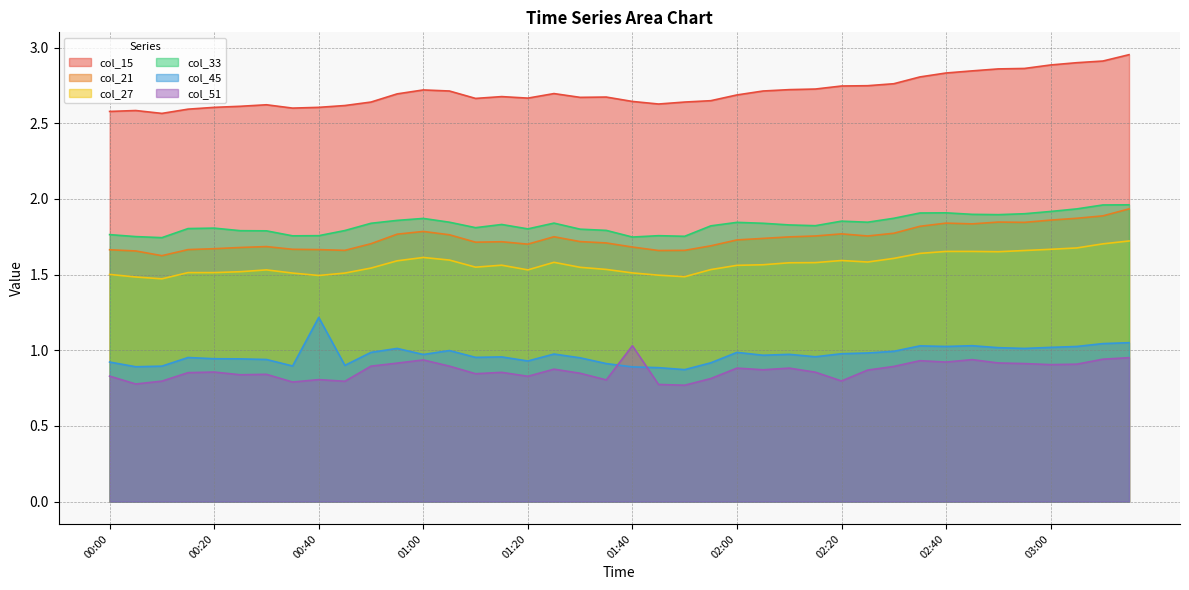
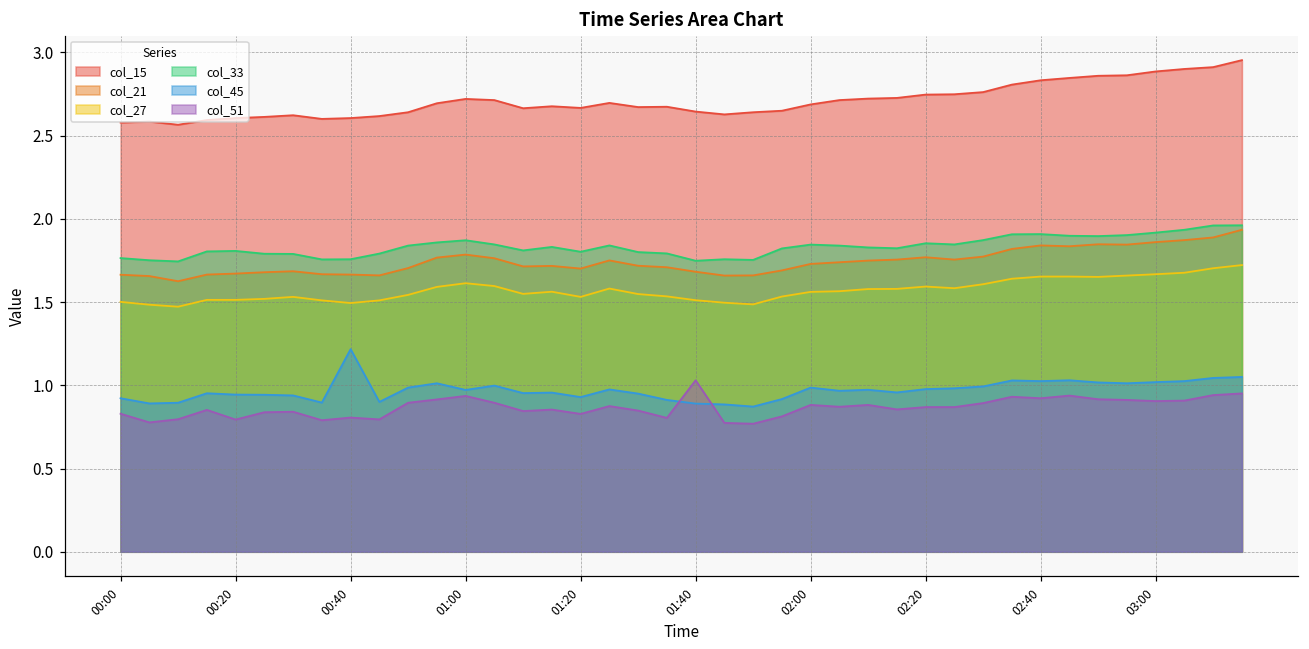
col_51, 00:20: 0.86 -> 0.79
col_51, 02:20: 0.80 -> 0.87
